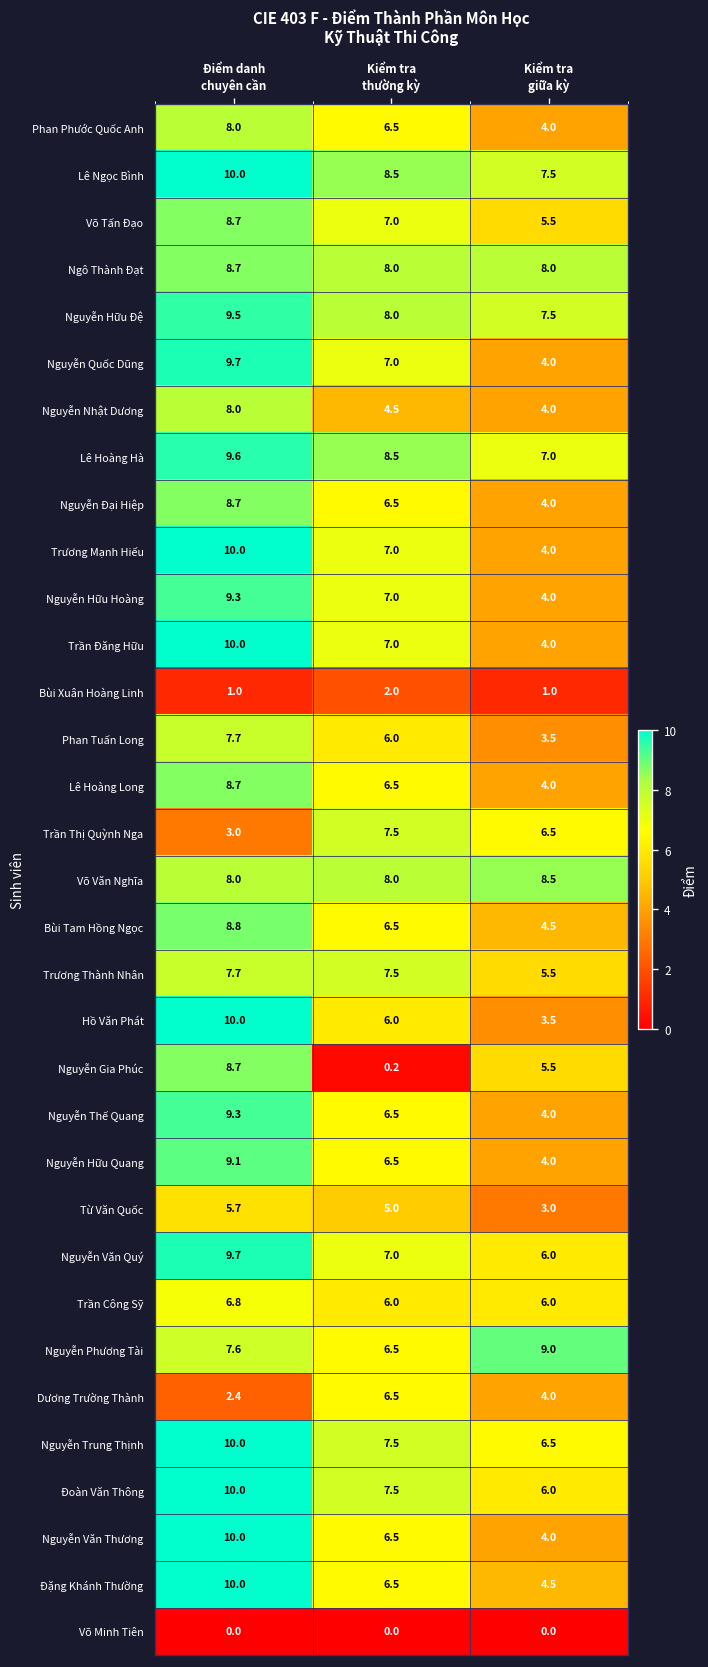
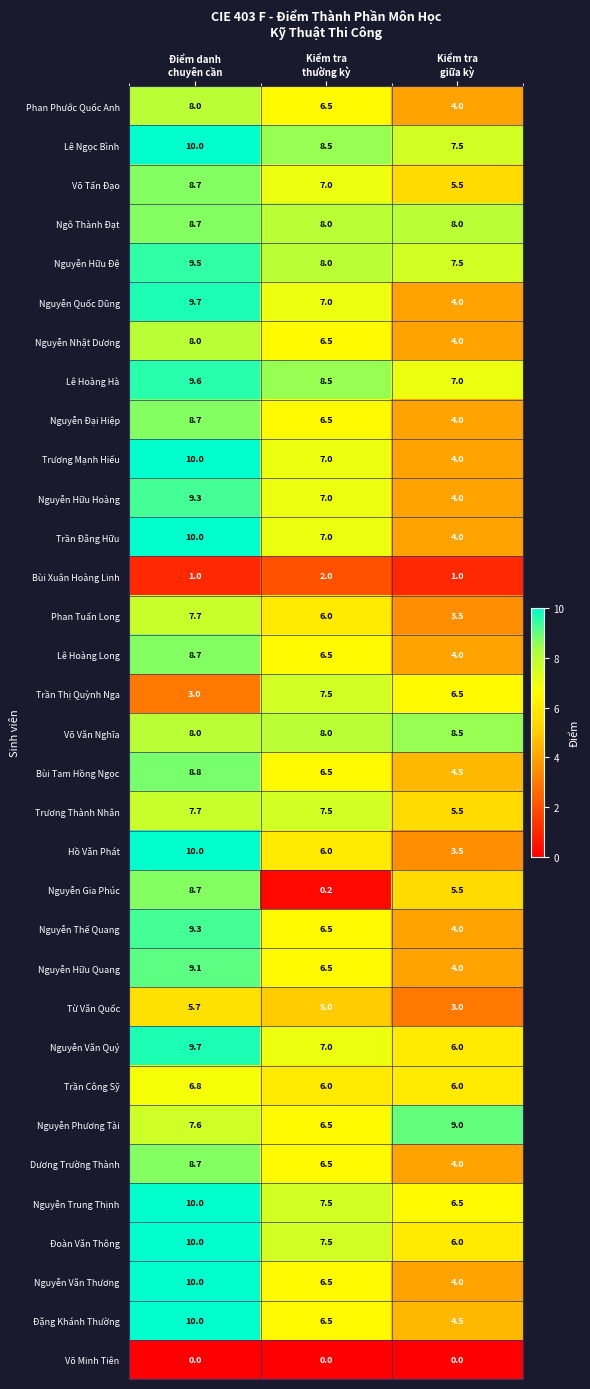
Nguyễn Nhật Dương, Kiểm tra thường kỳ: 4.5 -> 6.5
Dương Trường Thành, Điểm danh chuyên cần: 2.4 -> 8.7
